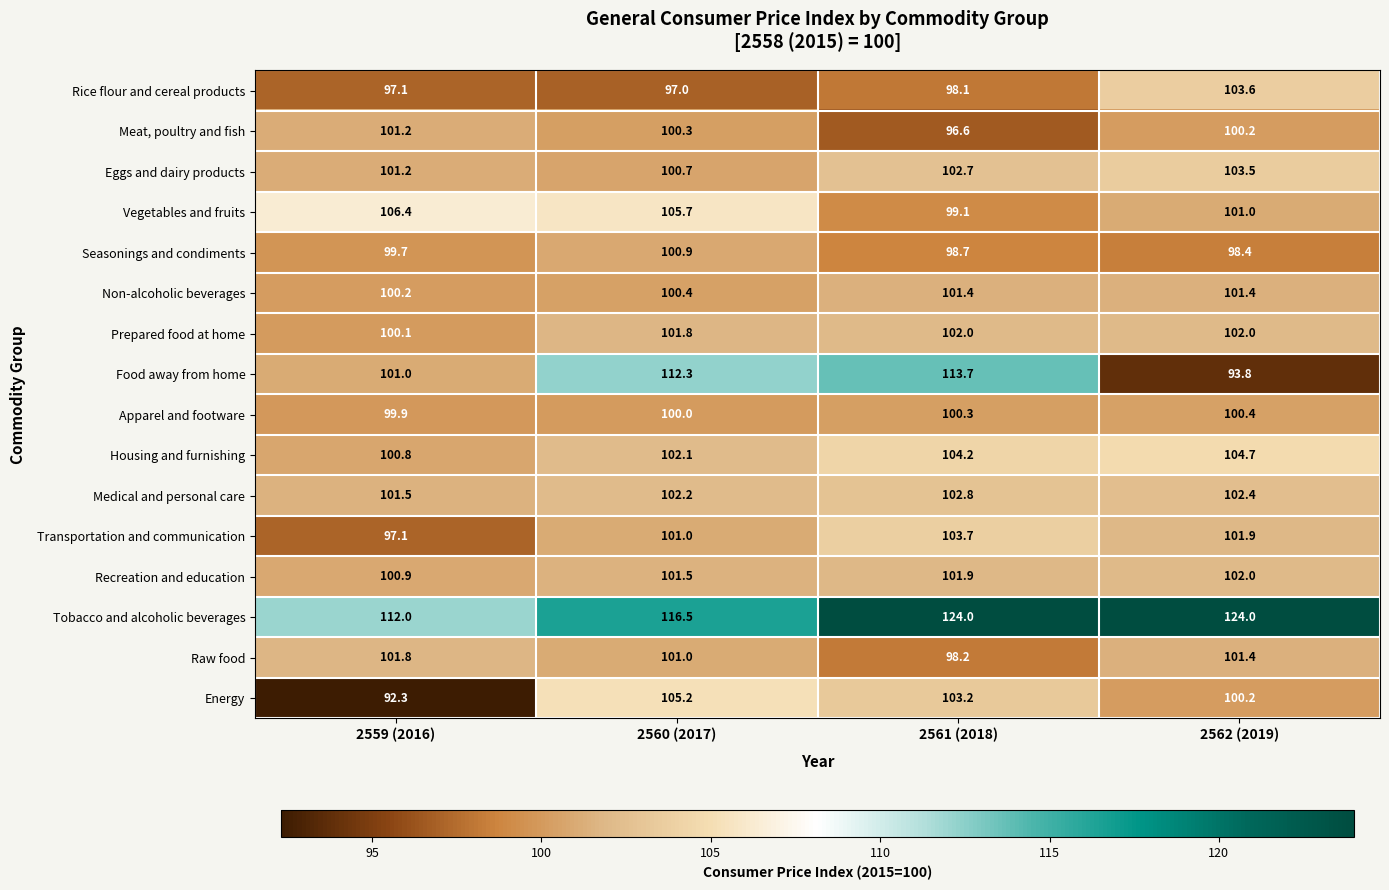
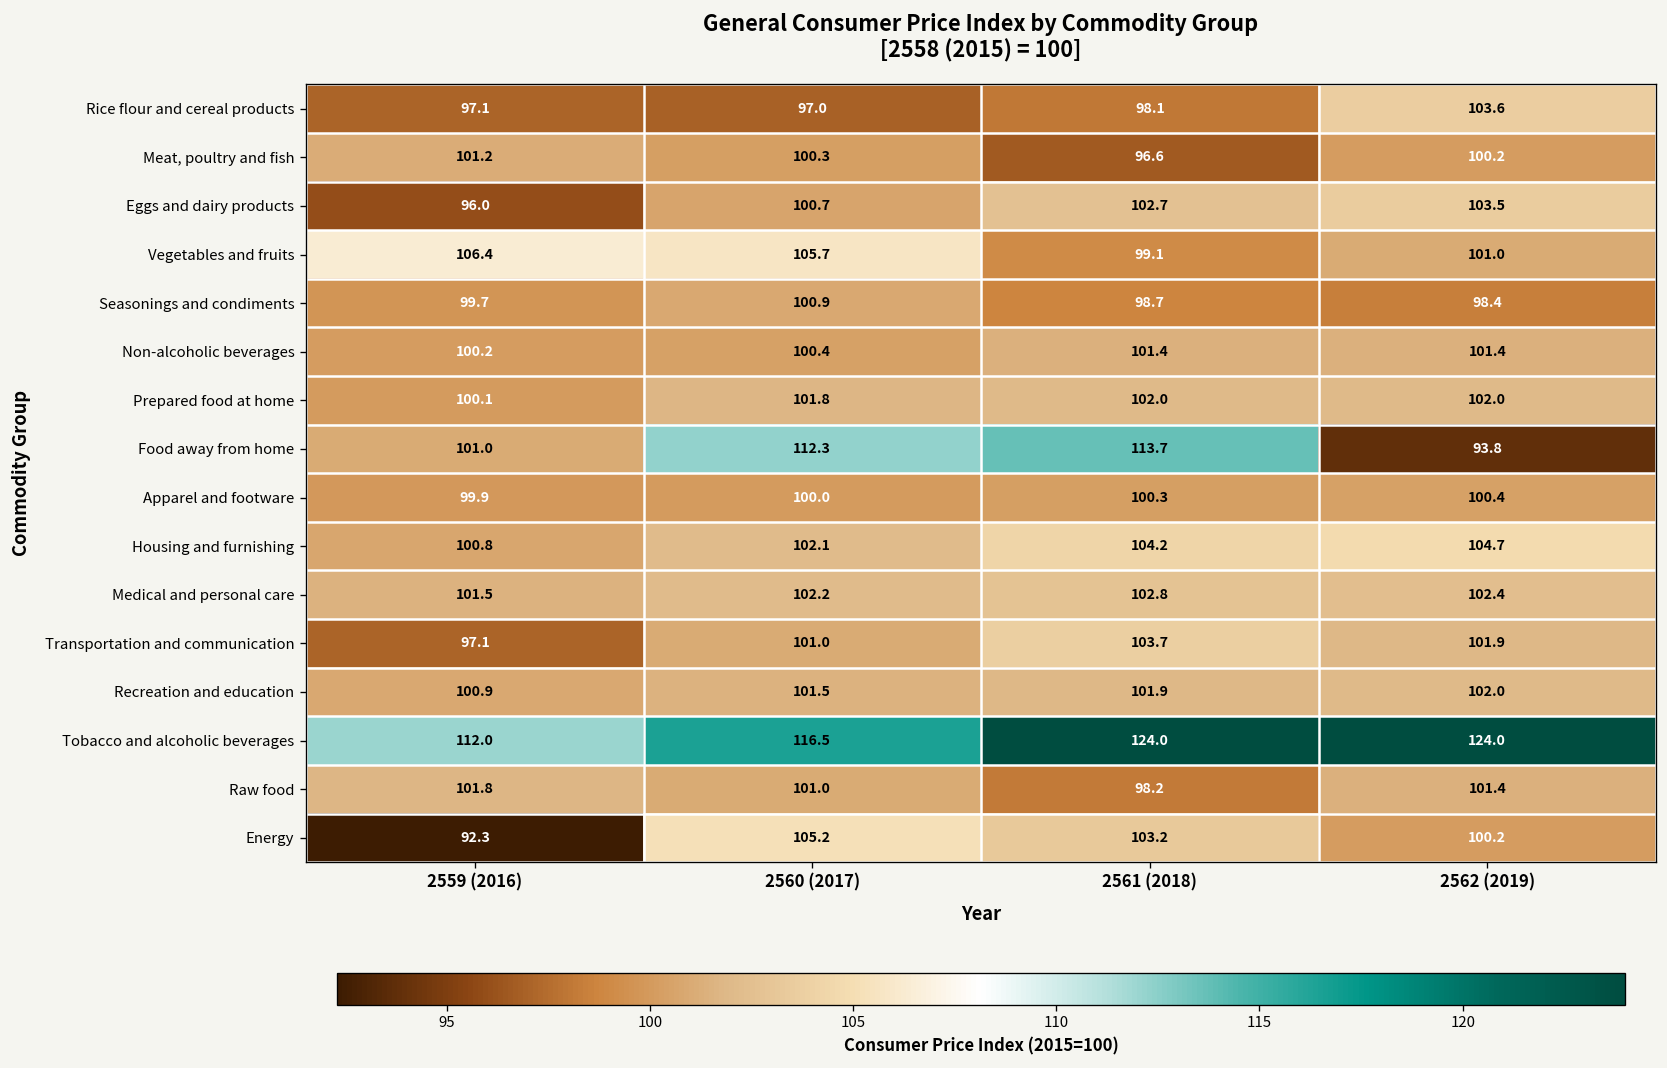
Eggs and dairy products, 2559 (2016): 101.2 -> 96.0
